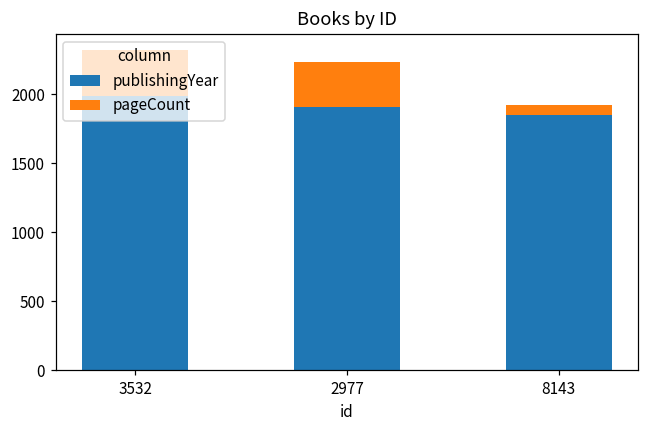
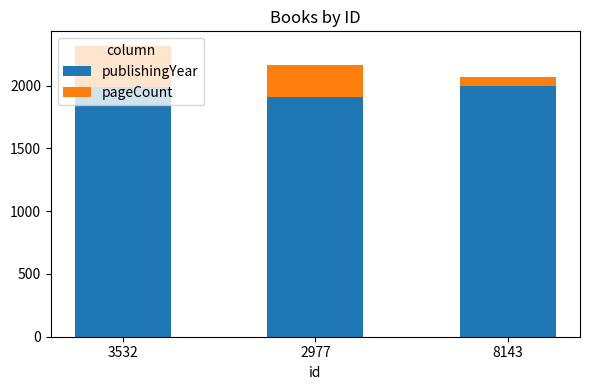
pageCount, 2977: 320 -> 260
publishingYear, 8143: 1850 -> 1990
